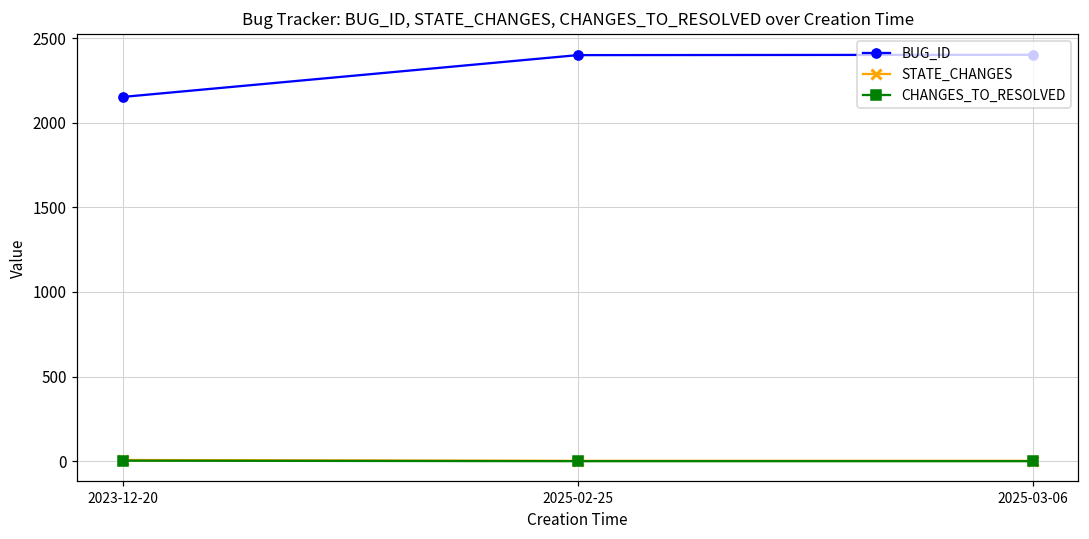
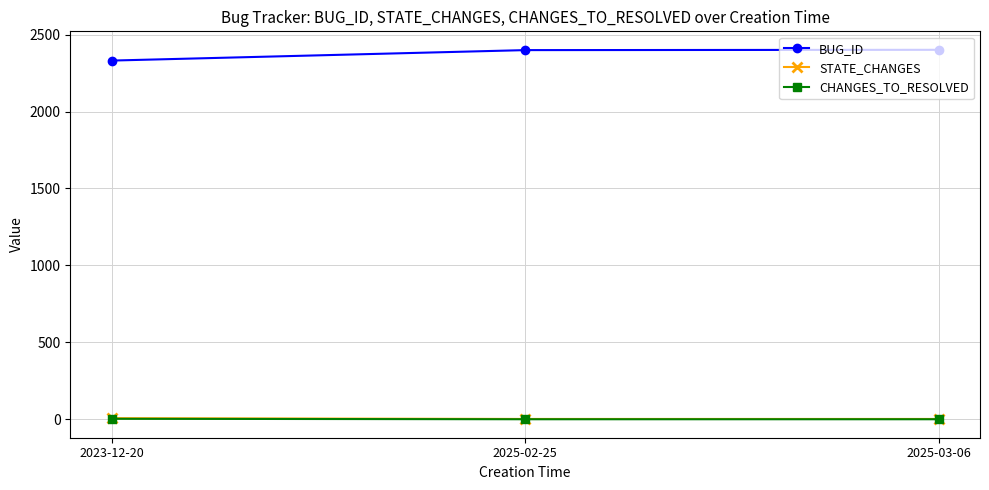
BUG_ID, 2023-12-20: 2150 -> 2330
